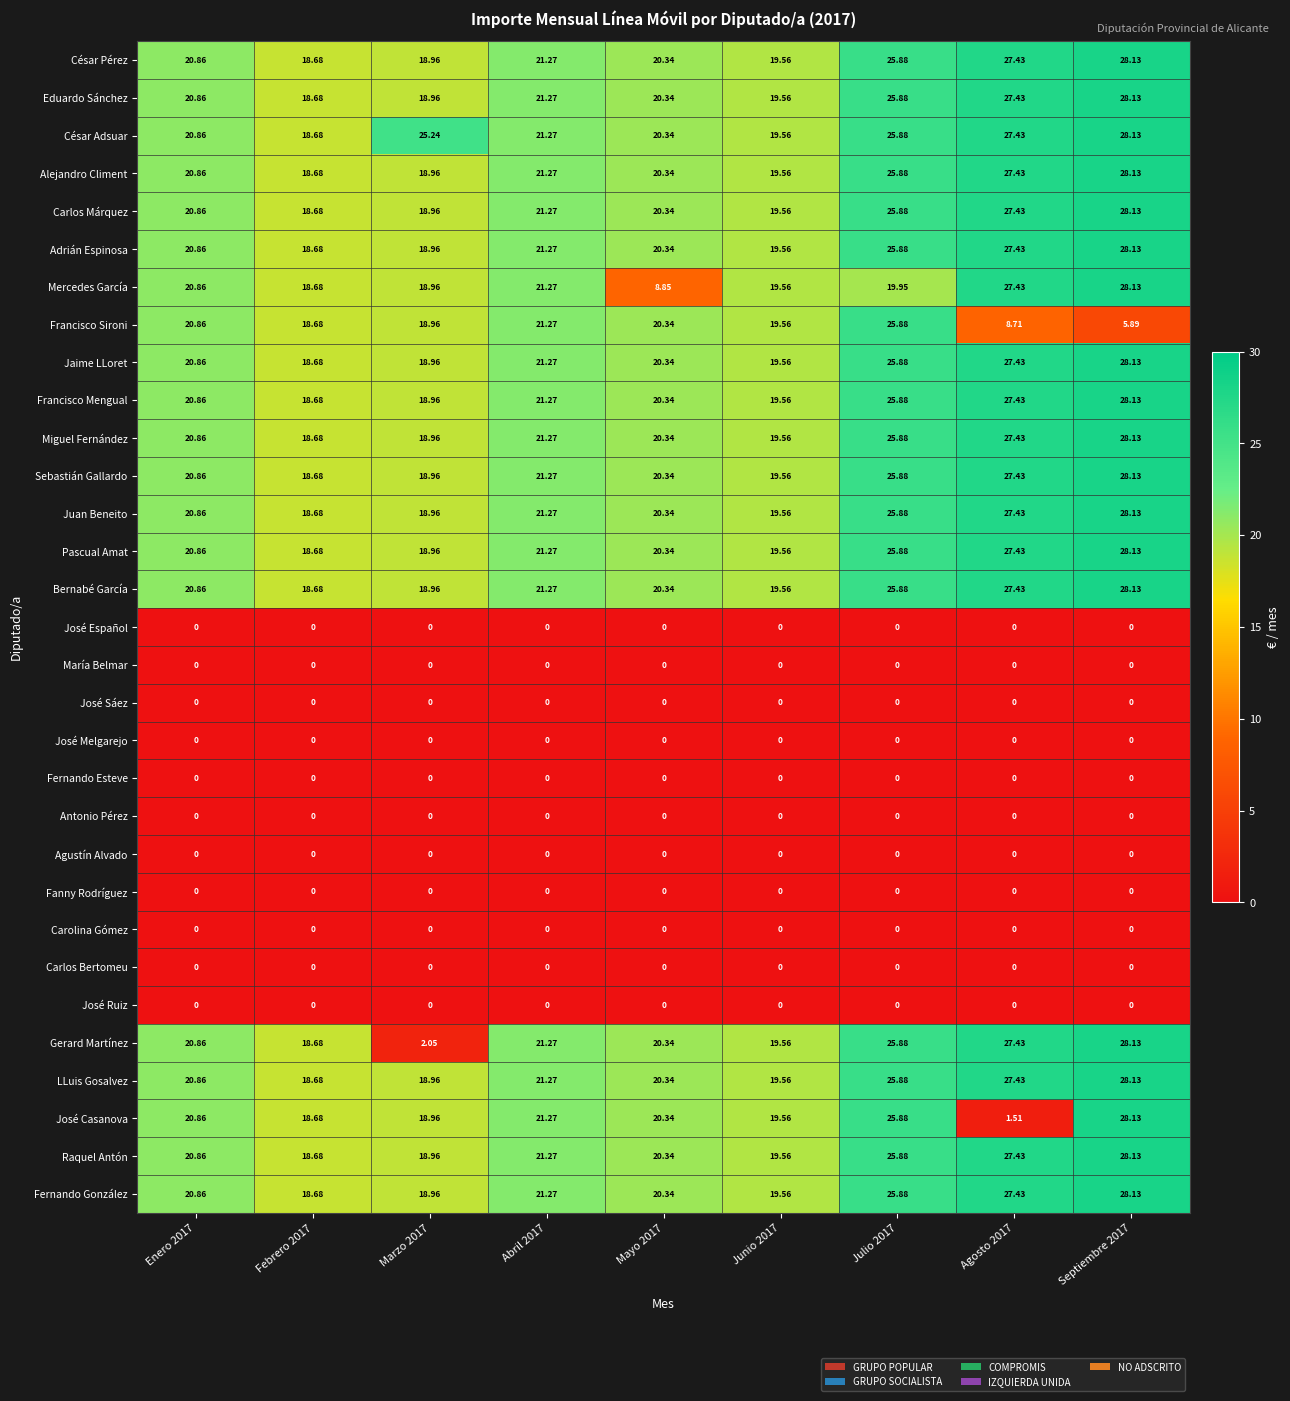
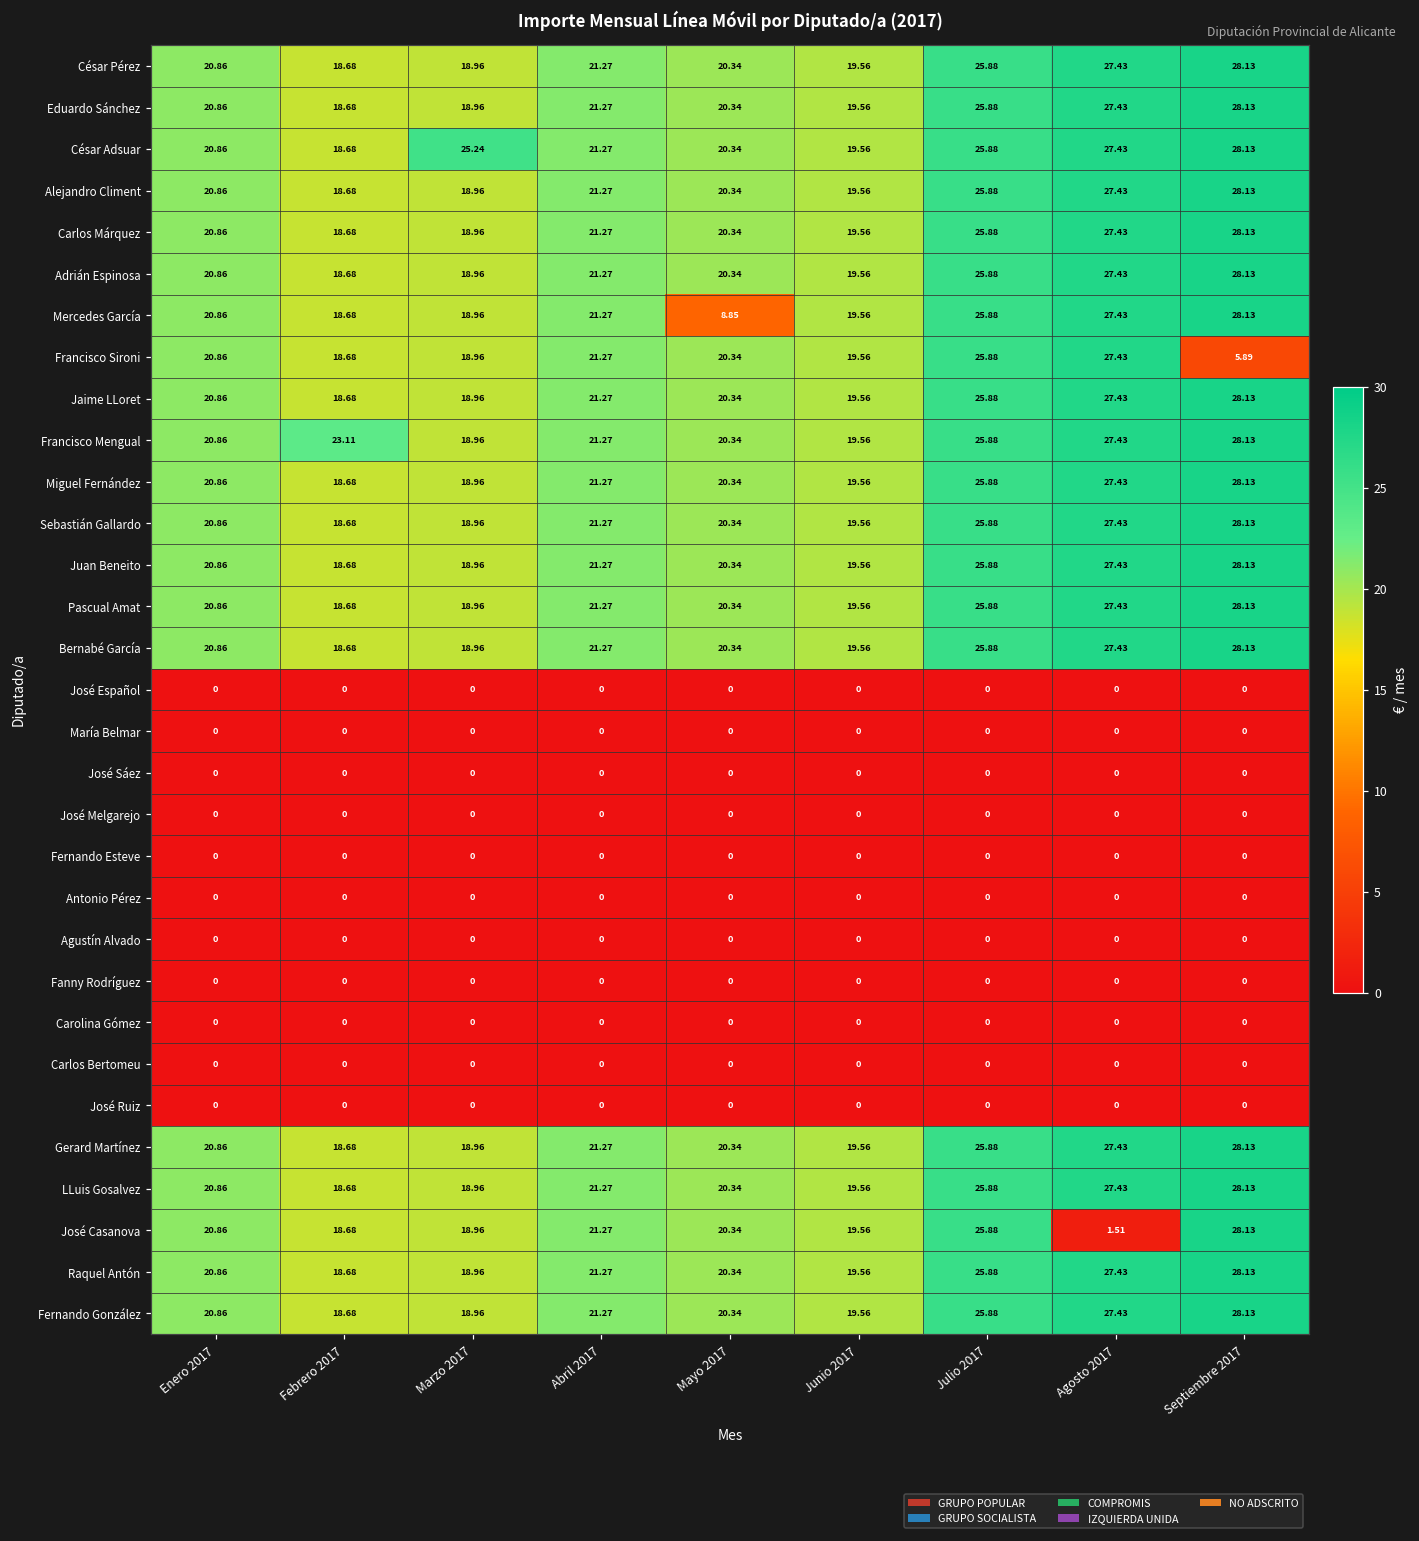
Mercedes García, Julio 2017: 19.95 -> 25.88
Francisco Sironi, Agosto 2017: 8.71 -> 27.43
Francisco Mengual, Febrero 2017: 18.68 -> 23.11
Gerard Martínez, Marzo 2017: 2.05 -> 18.96
